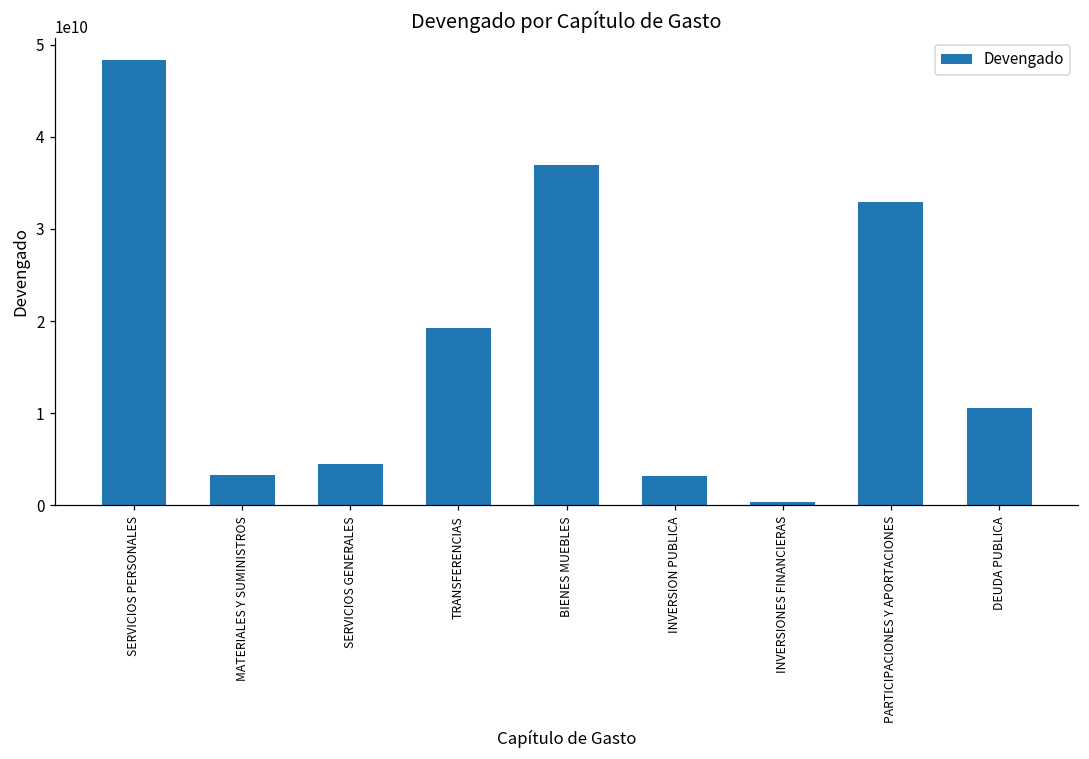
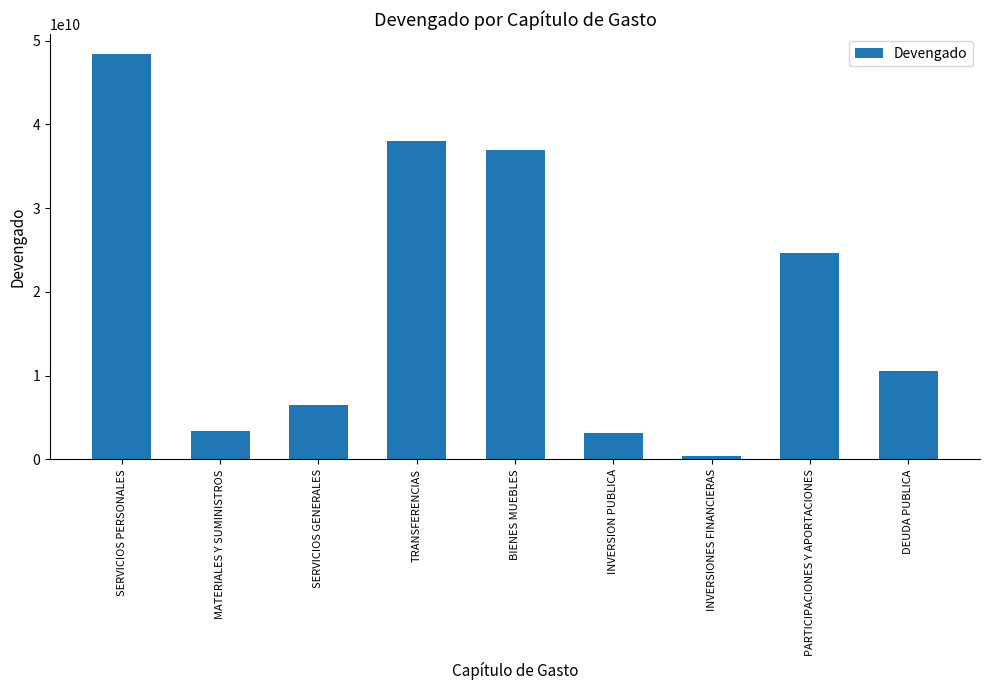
SERVICIOS GENERALES: 4000000000 -> 7000000000
TRANSFERENCIAS: 19000000000 -> 38000000000
PARTICIPACIONES Y APORTACIONES: 33000000000 -> 25000000000
